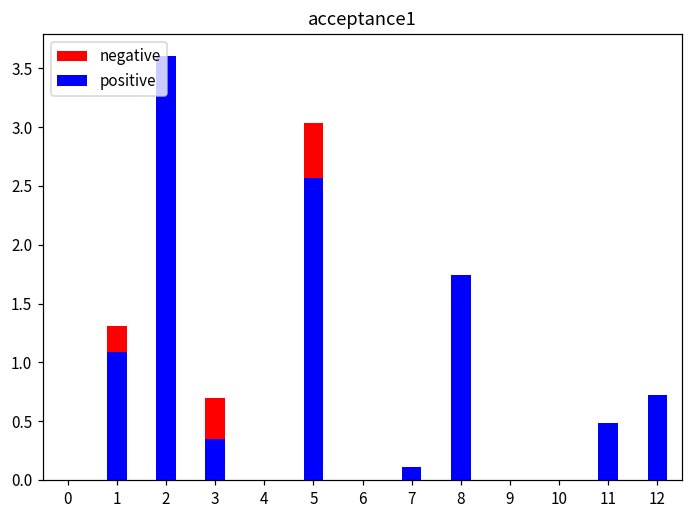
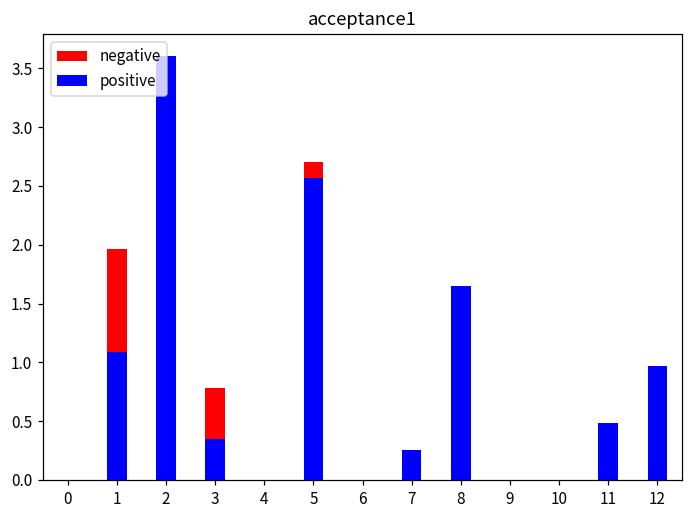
negative, 1: 1.31 -> 1.97
negative, 3: 0.70 -> 0.78
negative, 5: 3.04 -> 2.70
positive, 7: 0.11 -> 0.25
positive, 8: 1.74 -> 1.65
positive, 12: 0.72 -> 0.97
